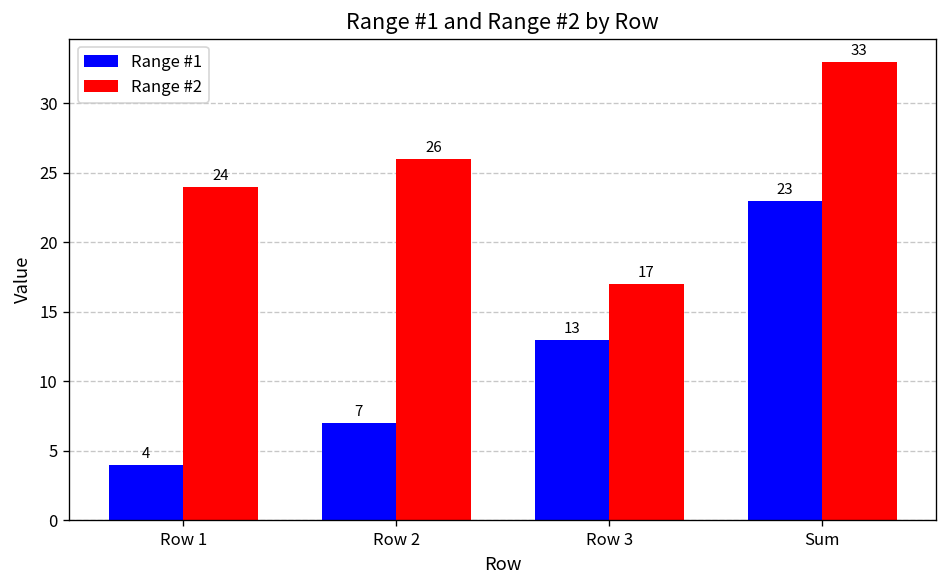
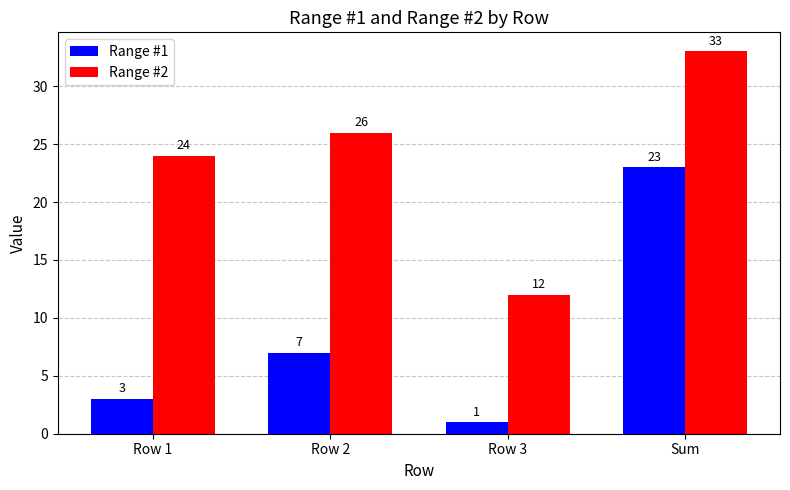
Range #1, Row 1: 4 -> 3
Range #1, Row 3: 13 -> 1
Range #2, Row 3: 17 -> 12
